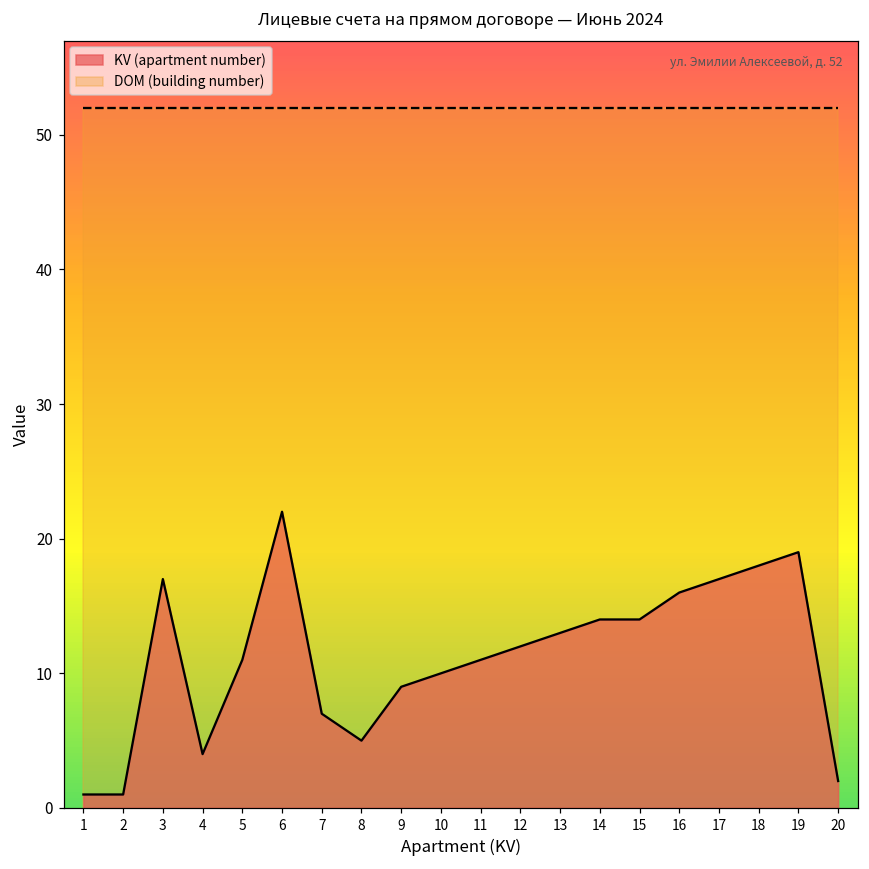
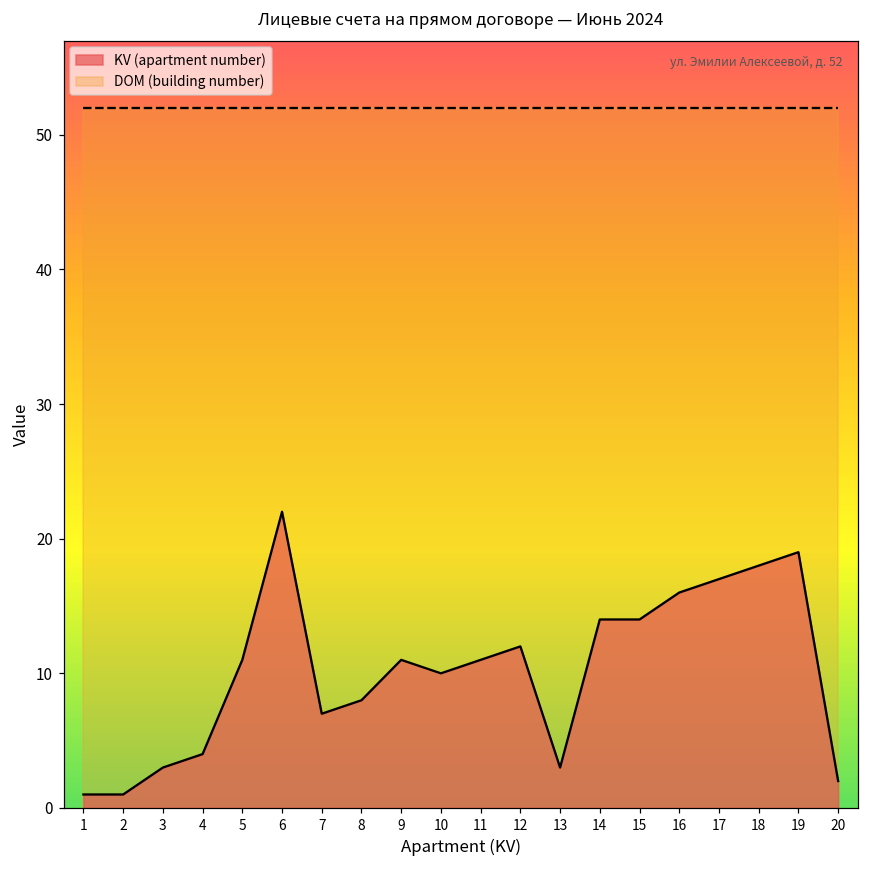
KV (apartment number), 3: 17 -> 3
KV (apartment number), 8: 5 -> 8
KV (apartment number), 9: 9 -> 11
KV (apartment number), 13: 13 -> 3
